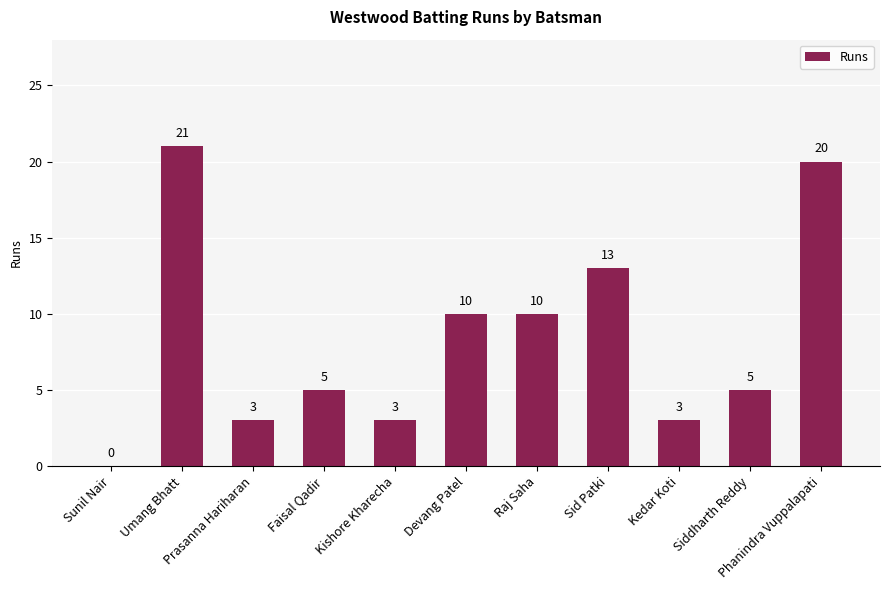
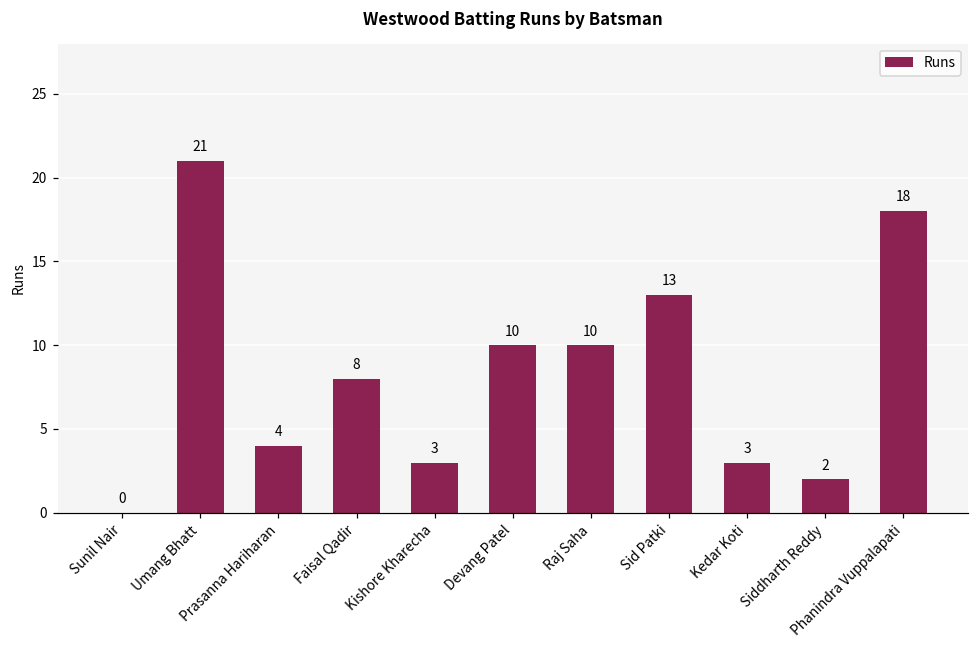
Prasanna Hariharan: 3 -> 4
Faisal Qadir: 5 -> 8
Siddharth Reddy: 5 -> 2
Phanindra Vuppalapati: 20 -> 18
